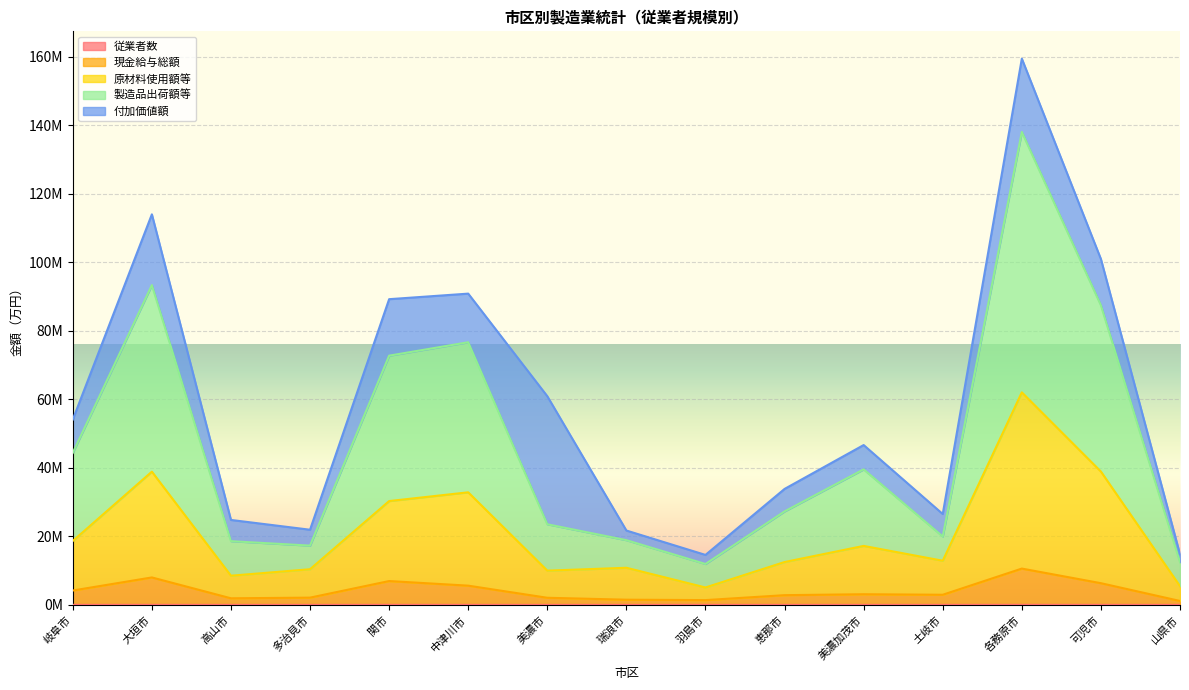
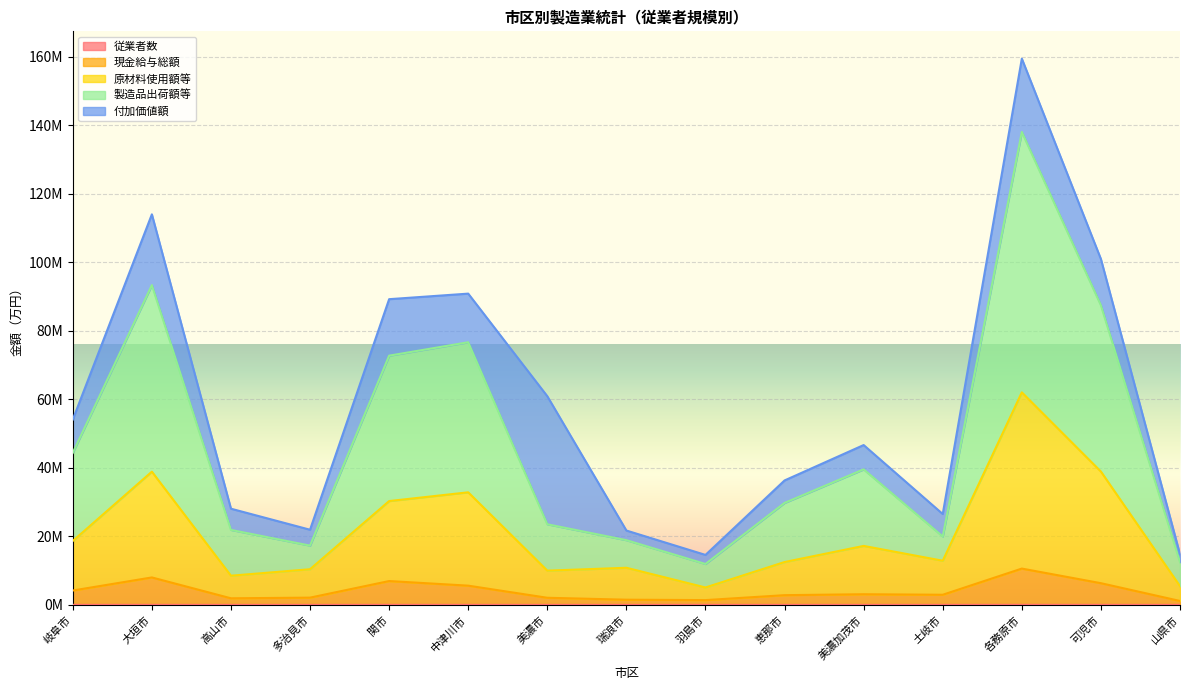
製造品出荷額等, 高山市: 10000000 -> 13000000
製造品出荷額等, 恵那市: 15000000 -> 17000000
